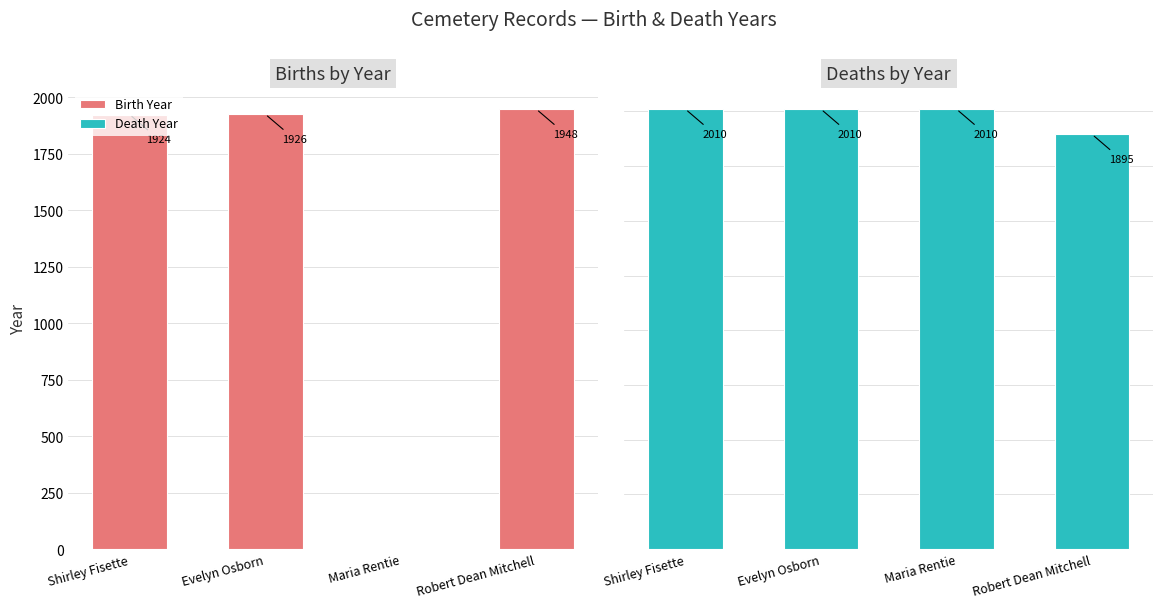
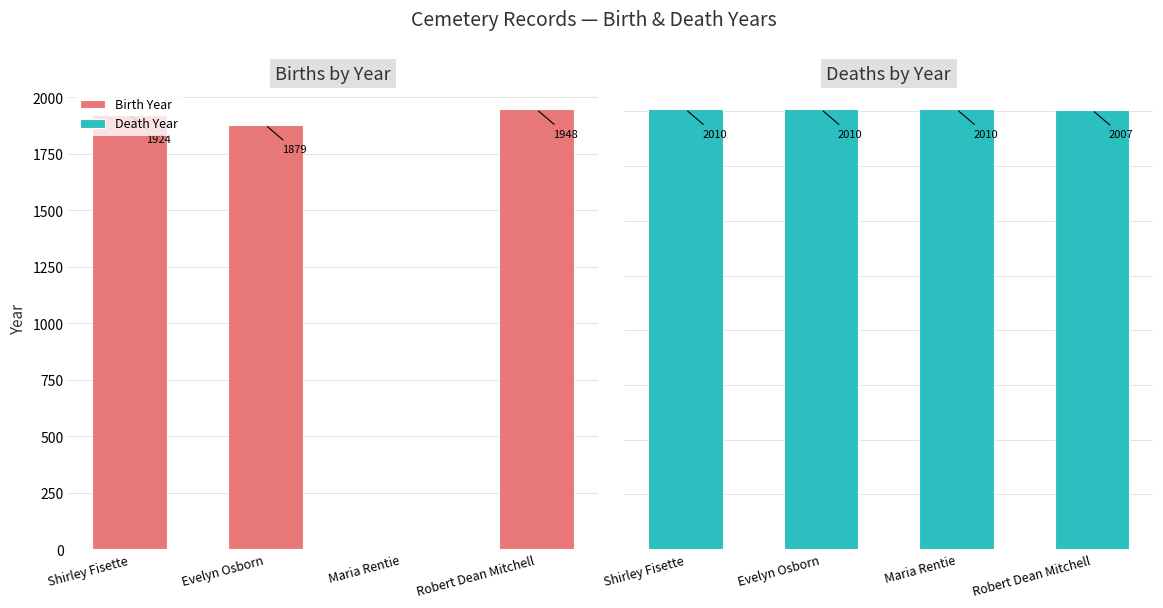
Births by Year, Evelyn Osborn: 1926 -> 1879
Deaths by Year, Robert Dean Mitchell: 1895 -> 2007
